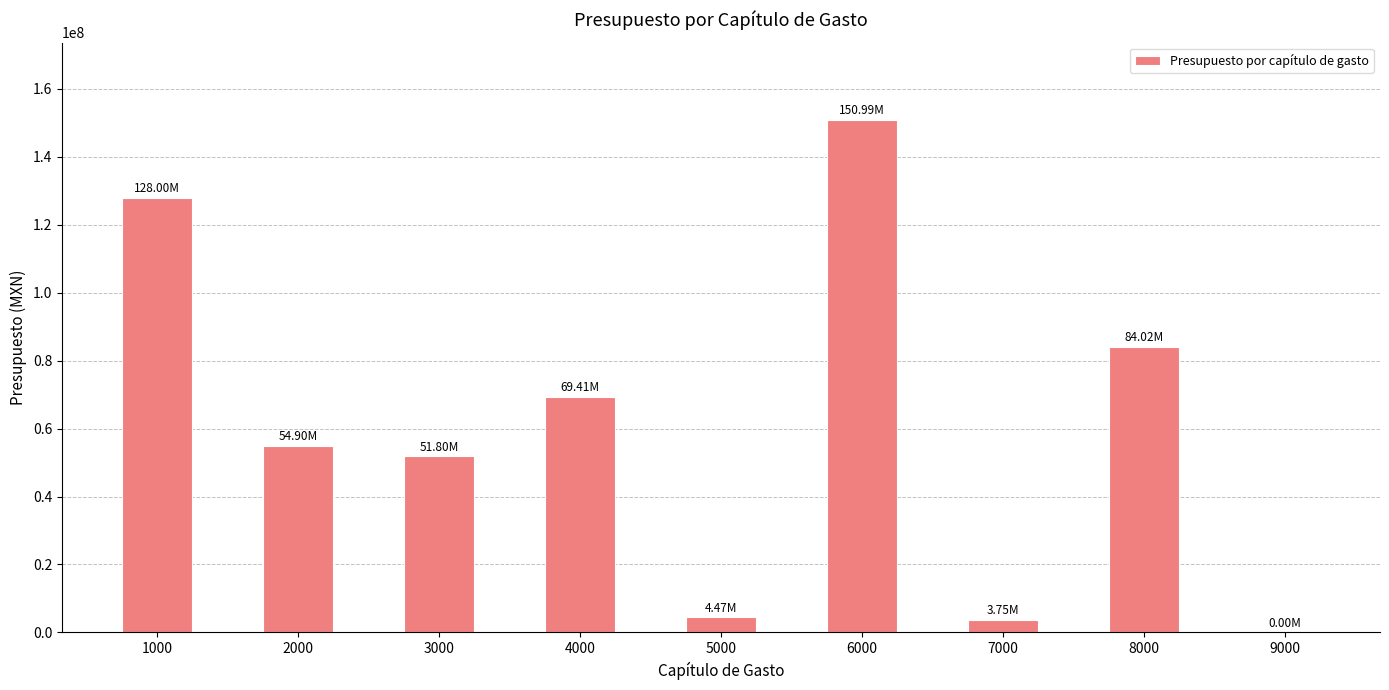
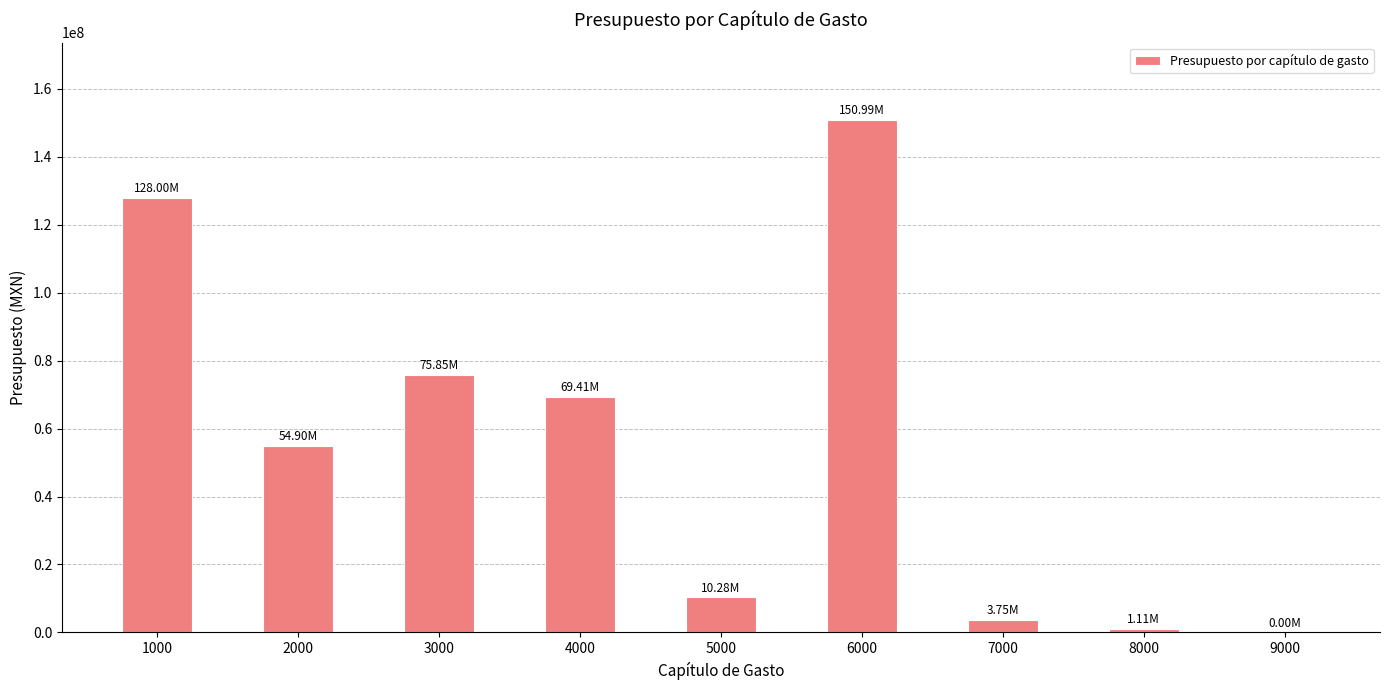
3000: 51.80M -> 75.85M
5000: 4.47M -> 10.28M
8000: 84.02M -> 1.11M
